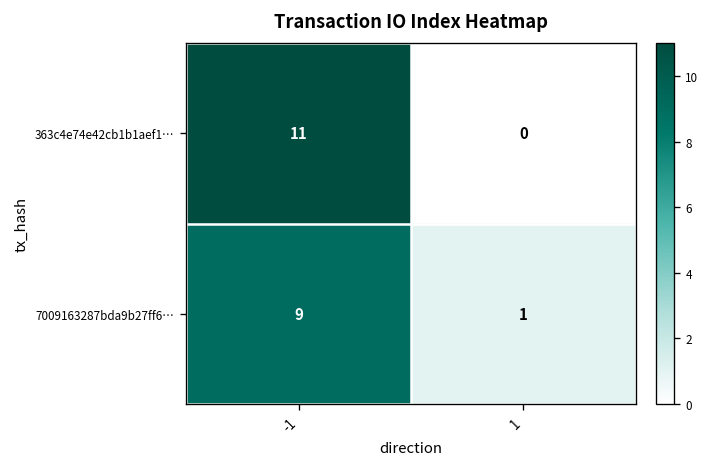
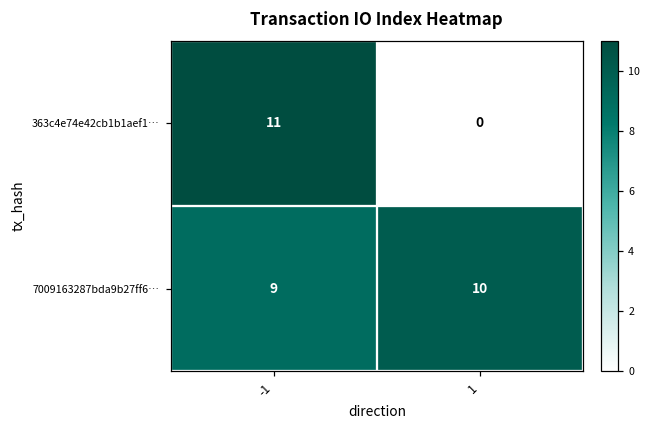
7009163287bda9b27ff6…, 1: 1 -> 10
